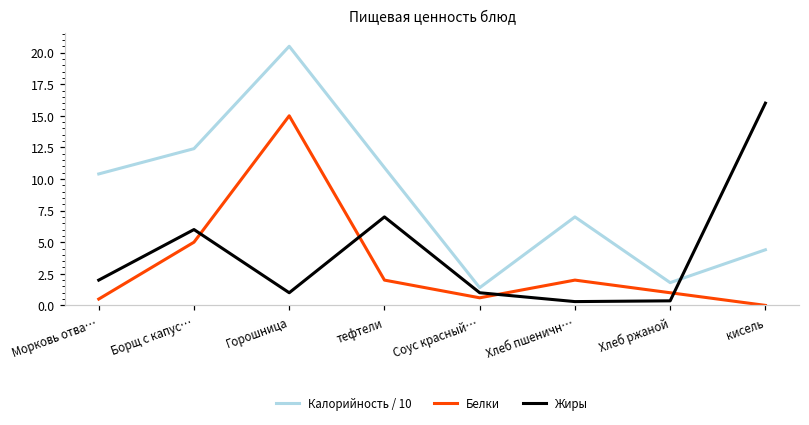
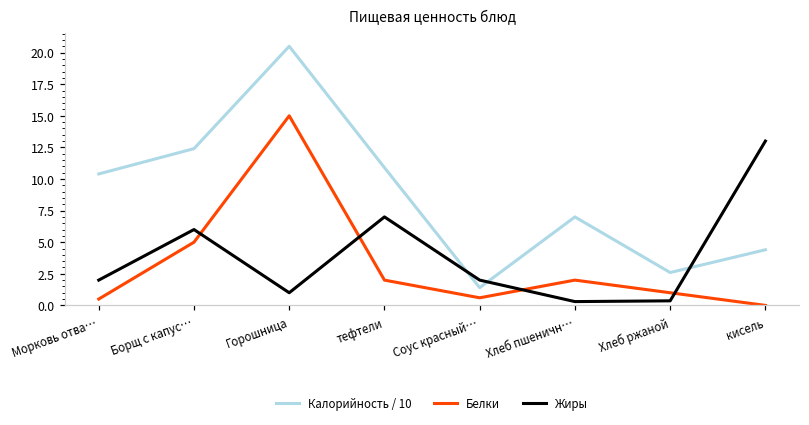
Жиры, Соус красный…: 1 -> 2
Калорийность / 10, Хлеб ржаной: 1.8 -> 2.6
Жиры, кисель: 16 -> 13
